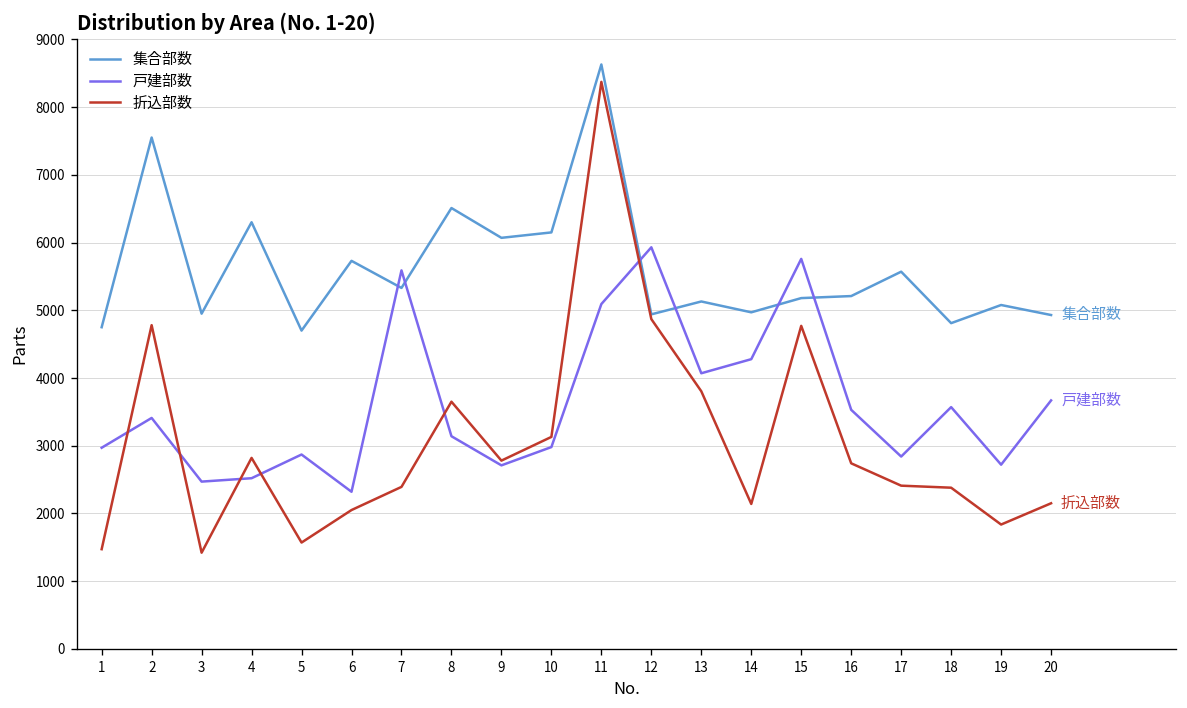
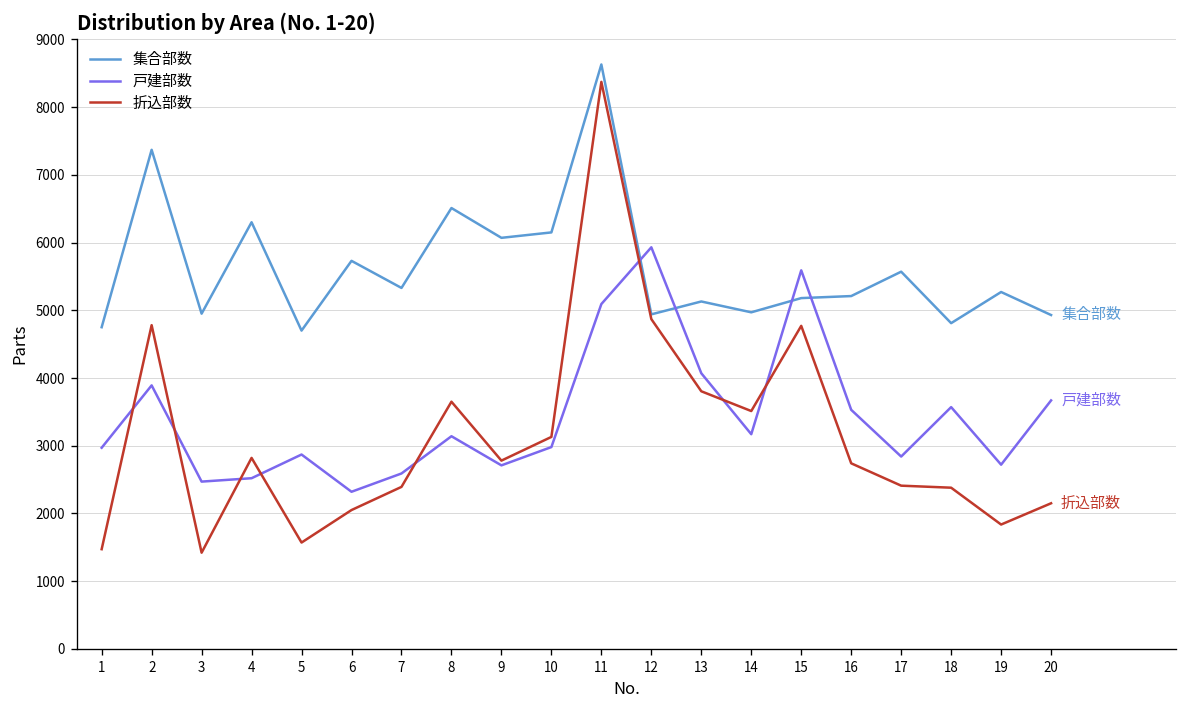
集合部数, 2: 7600 -> 7400
戸建部数, 2: 3400 -> 3900
戸建部数, 7: 5600 -> 2600
戸建部数, 14: 4300 -> 3200
折込部数, 14: 2100 -> 3500
戸建部数, 15: 5800 -> 5600
集合部数, 19: 5100 -> 5300
